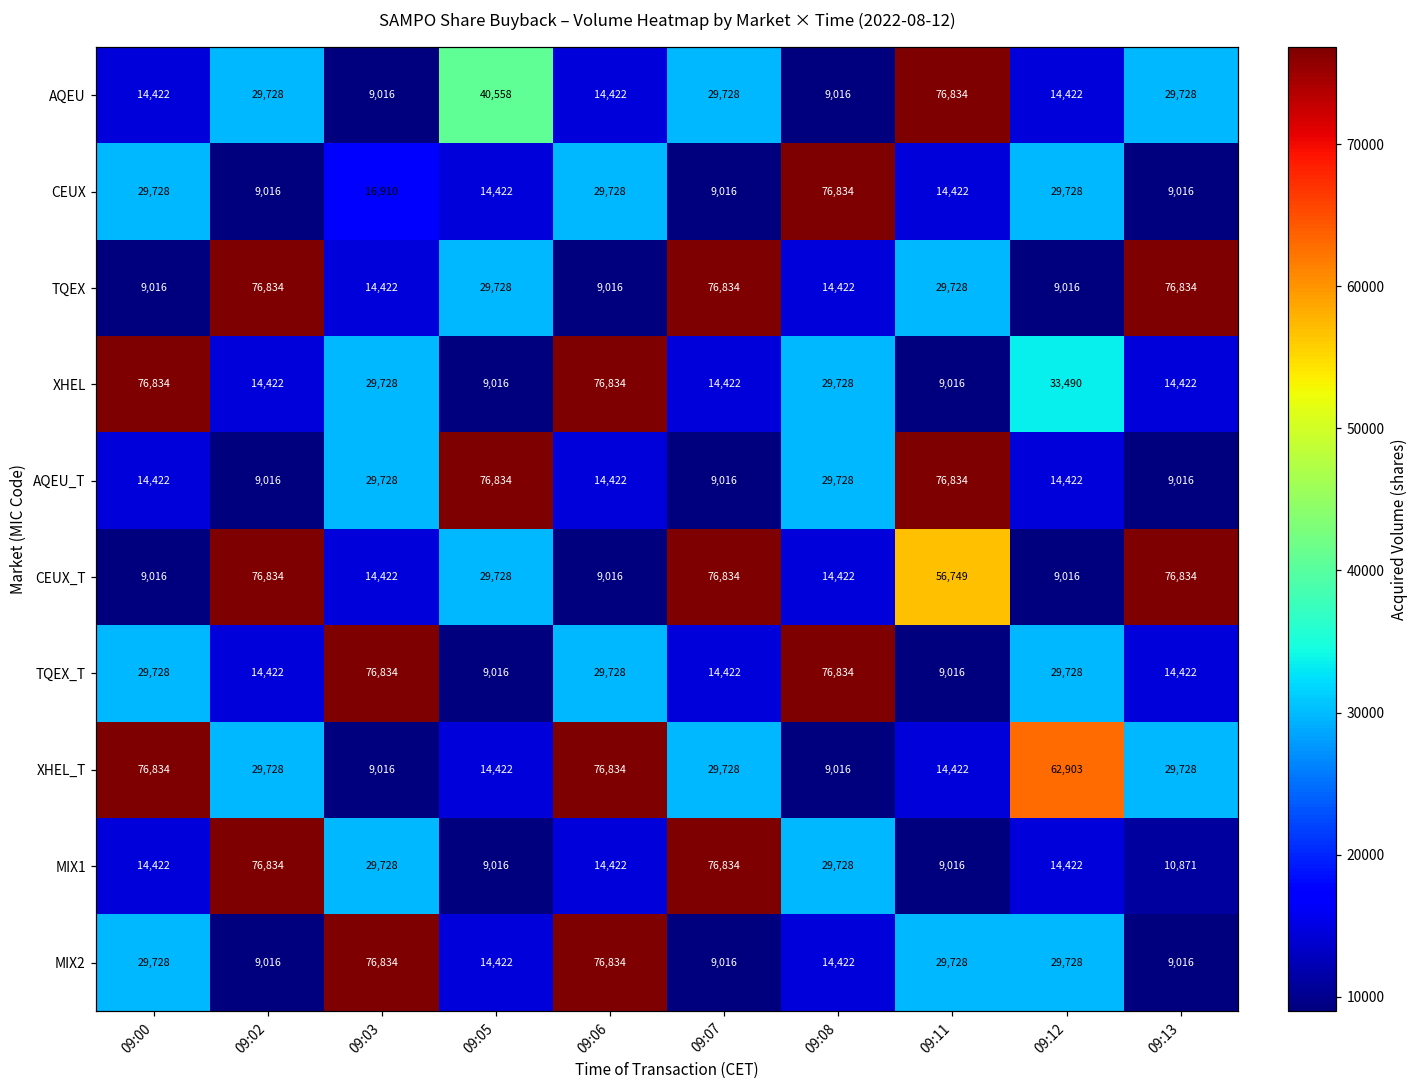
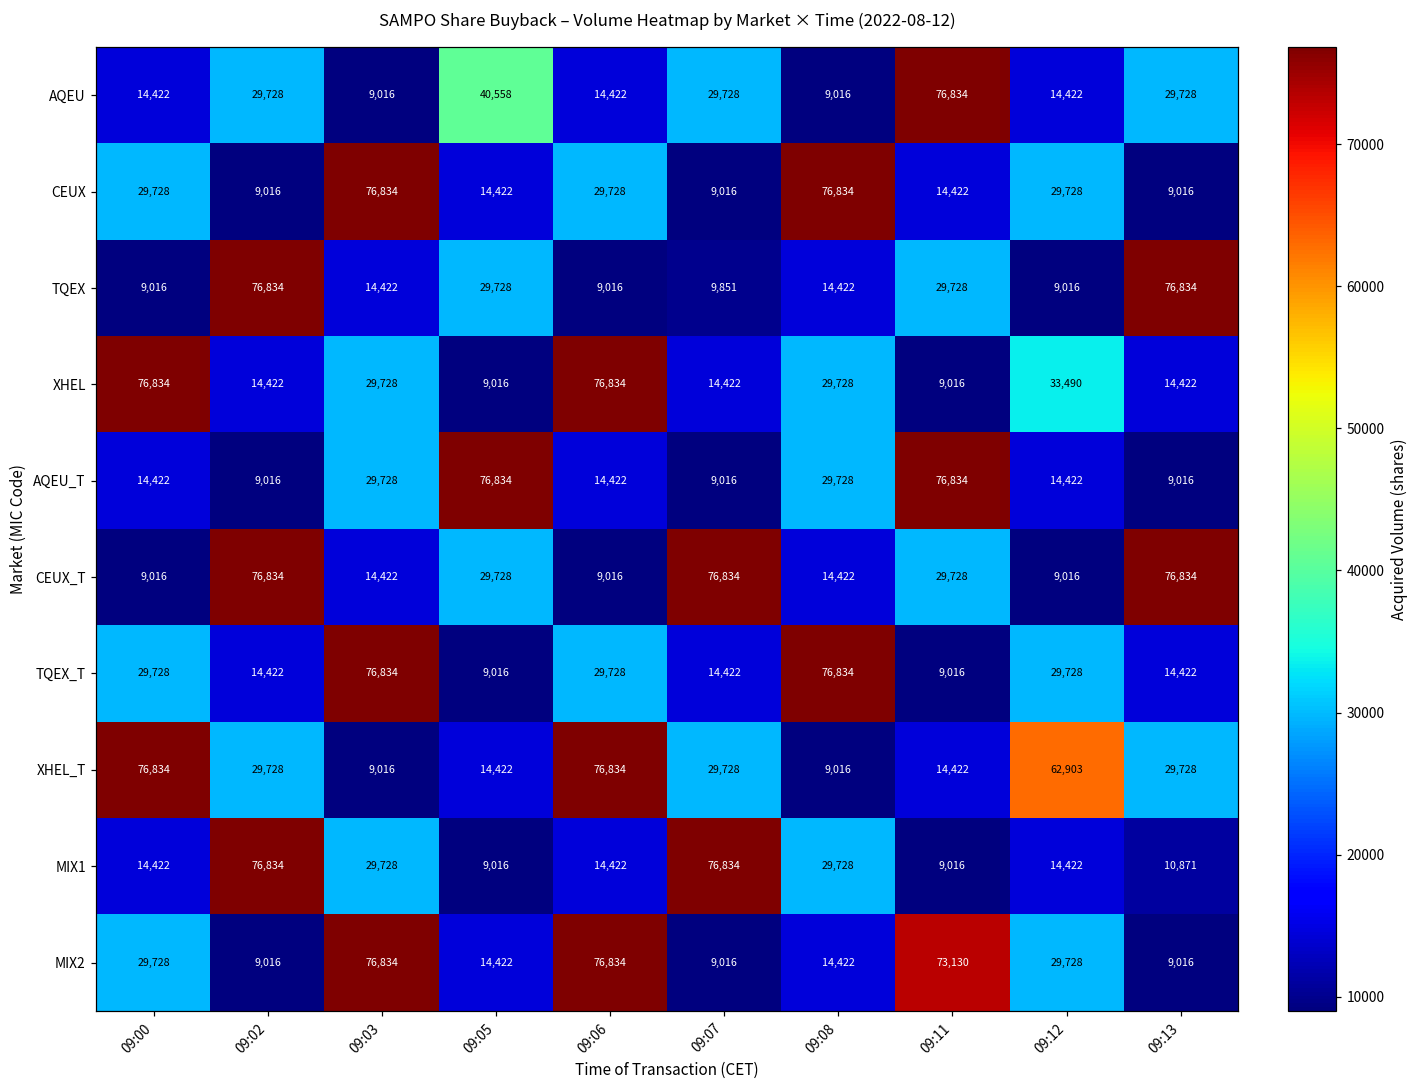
CEUX, 09:03: 16,910 -> 76,834
TQEX, 09:07: 76,834 -> 9,851
CEUX_T, 09:11: 56,749 -> 29,728
MIX2, 09:11: 29,728 -> 73,130
